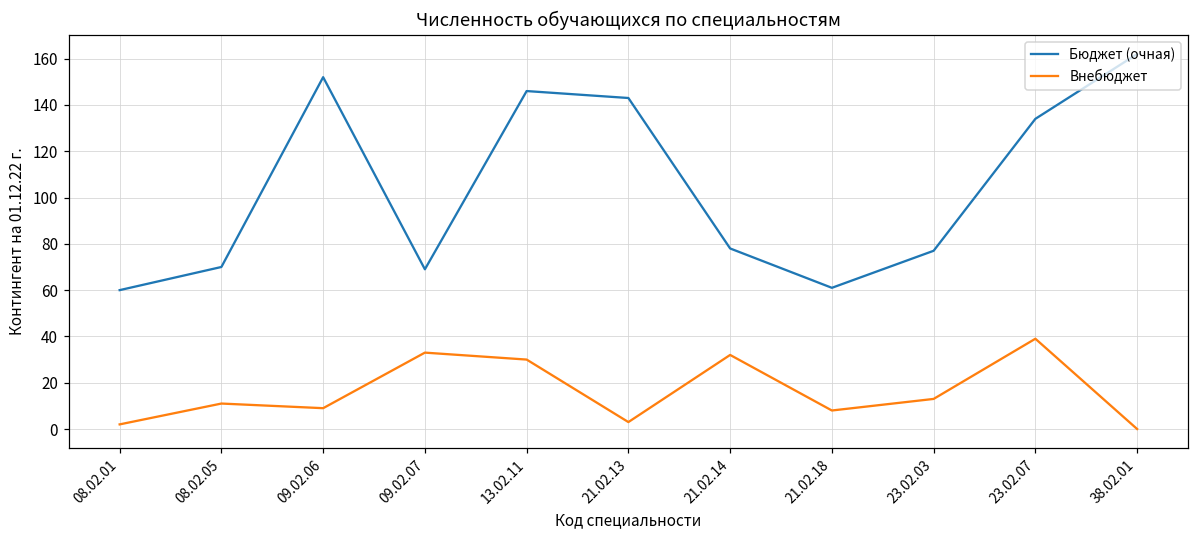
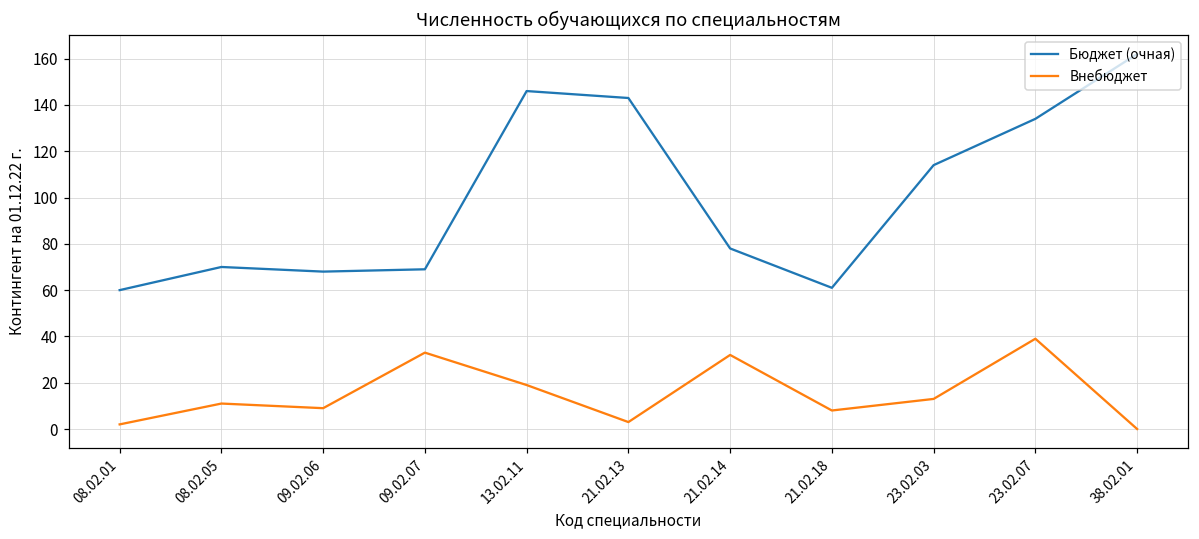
Бюджет (очная), 09.02.06: 152 -> 68
Внебюджет, 13.02.11: 30 -> 19
Бюджет (очная), 23.02.03: 77 -> 114
